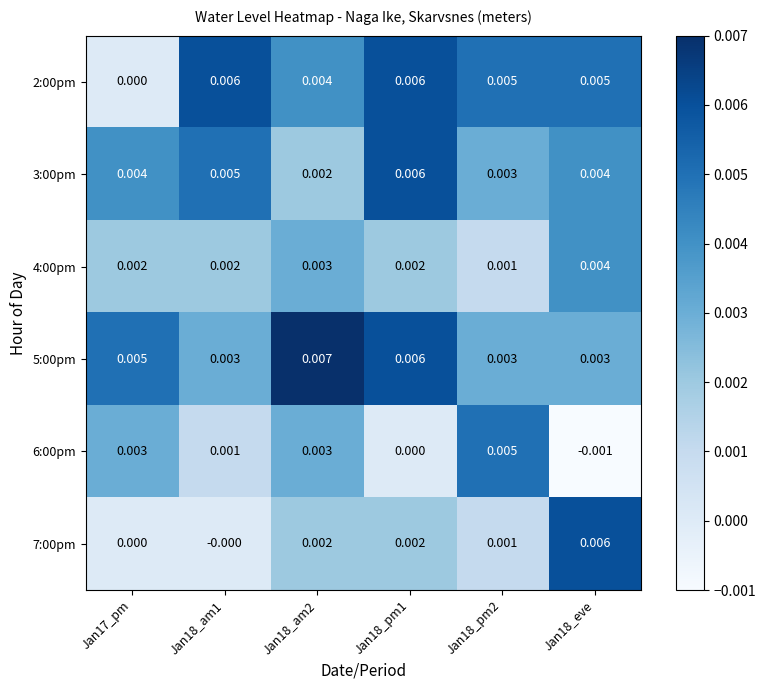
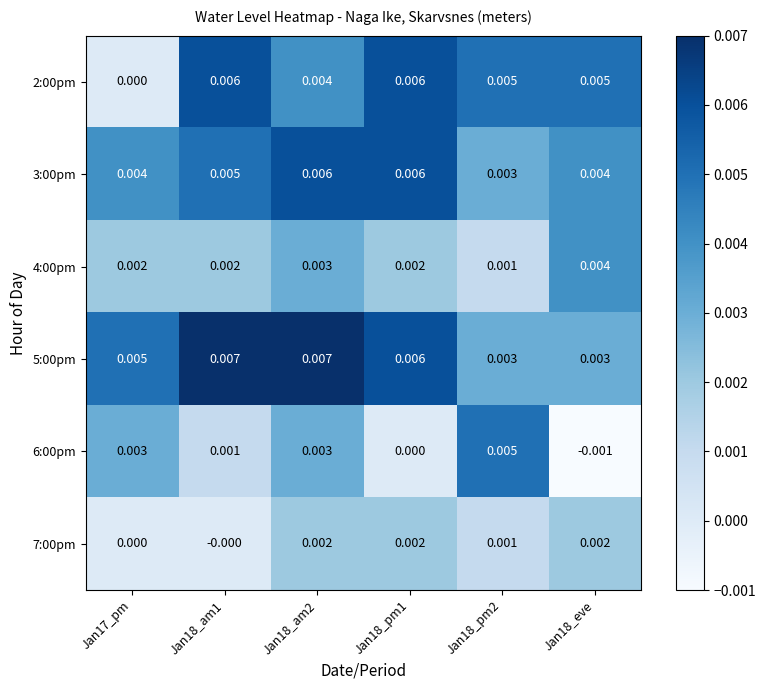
3:00pm, Jan18_am2: 0.002 -> 0.006
5:00pm, Jan18_am1: 0.003 -> 0.007
7:00pm, Jan18_eve: 0.006 -> 0.002
